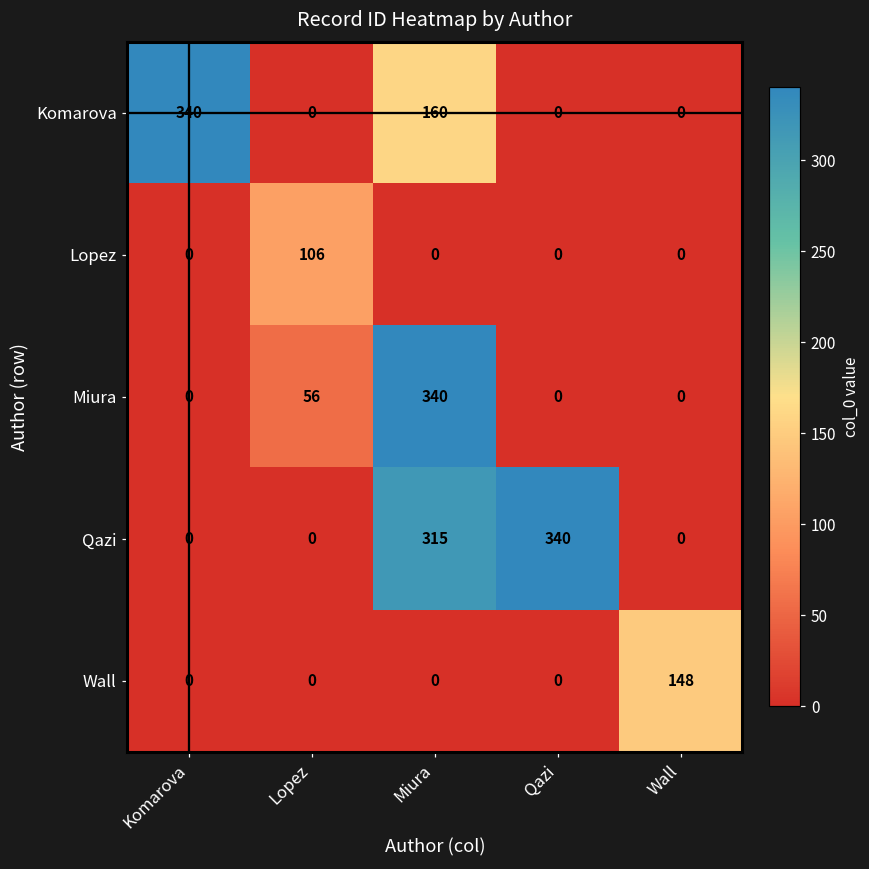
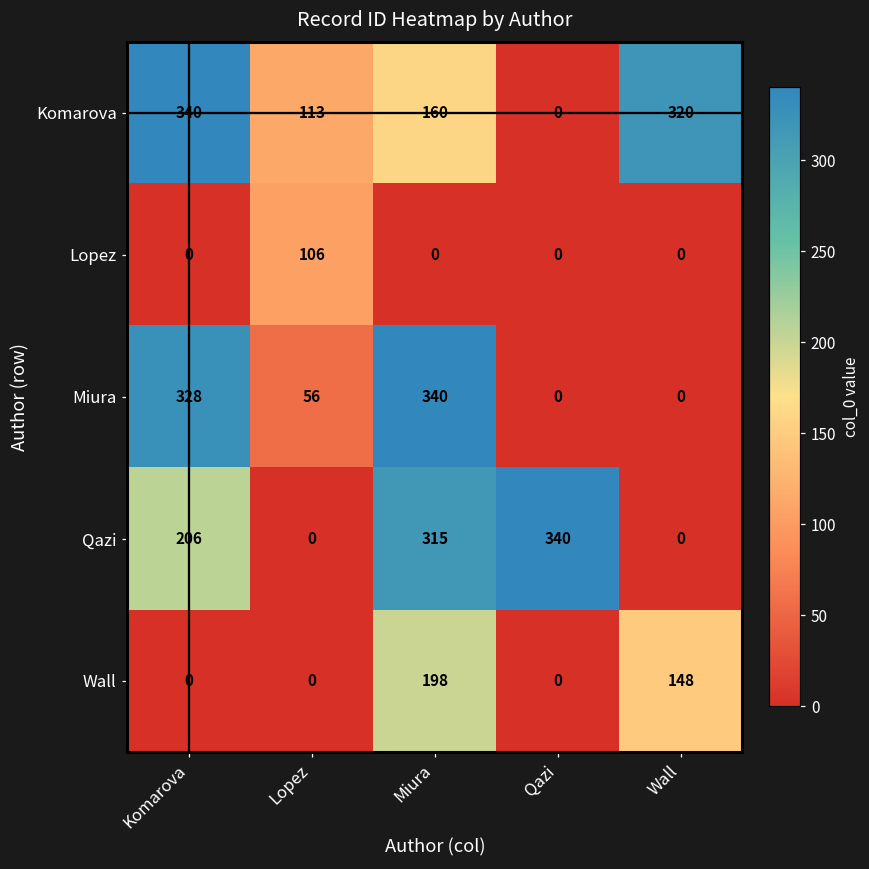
Komarova, Lopez: 0 -> 113
Komarova, Wall: 0 -> 320
Miura, Komarova: 0 -> 328
Qazi, Komarova: 0 -> 206
Wall, Miura: 0 -> 198
